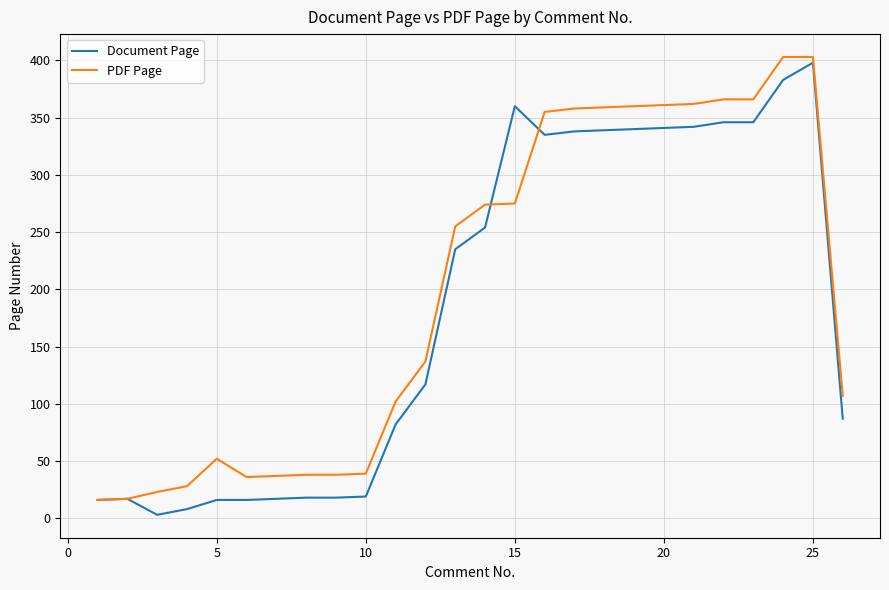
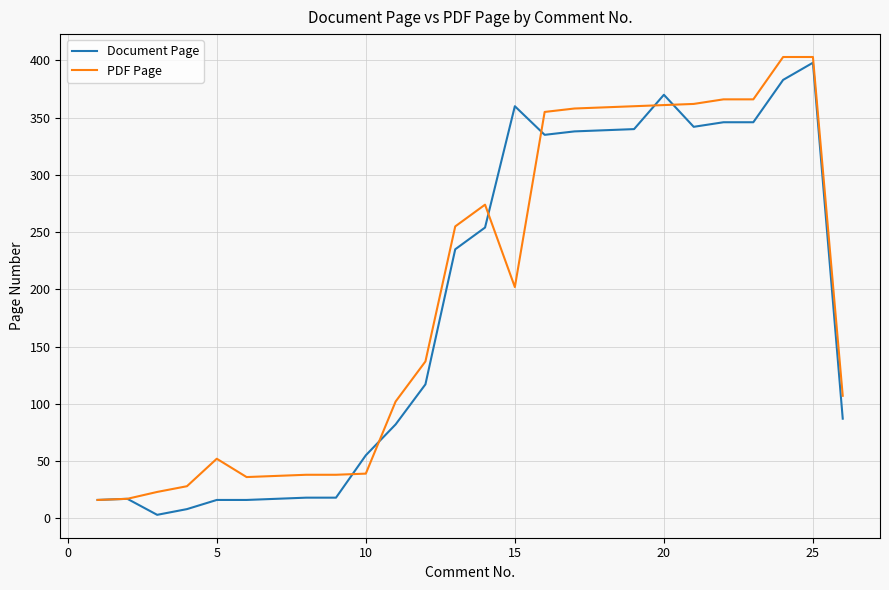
Document Page, 10: 19 -> 55
PDF Page, 15: 275 -> 202
Document Page, 20: 341 -> 370
